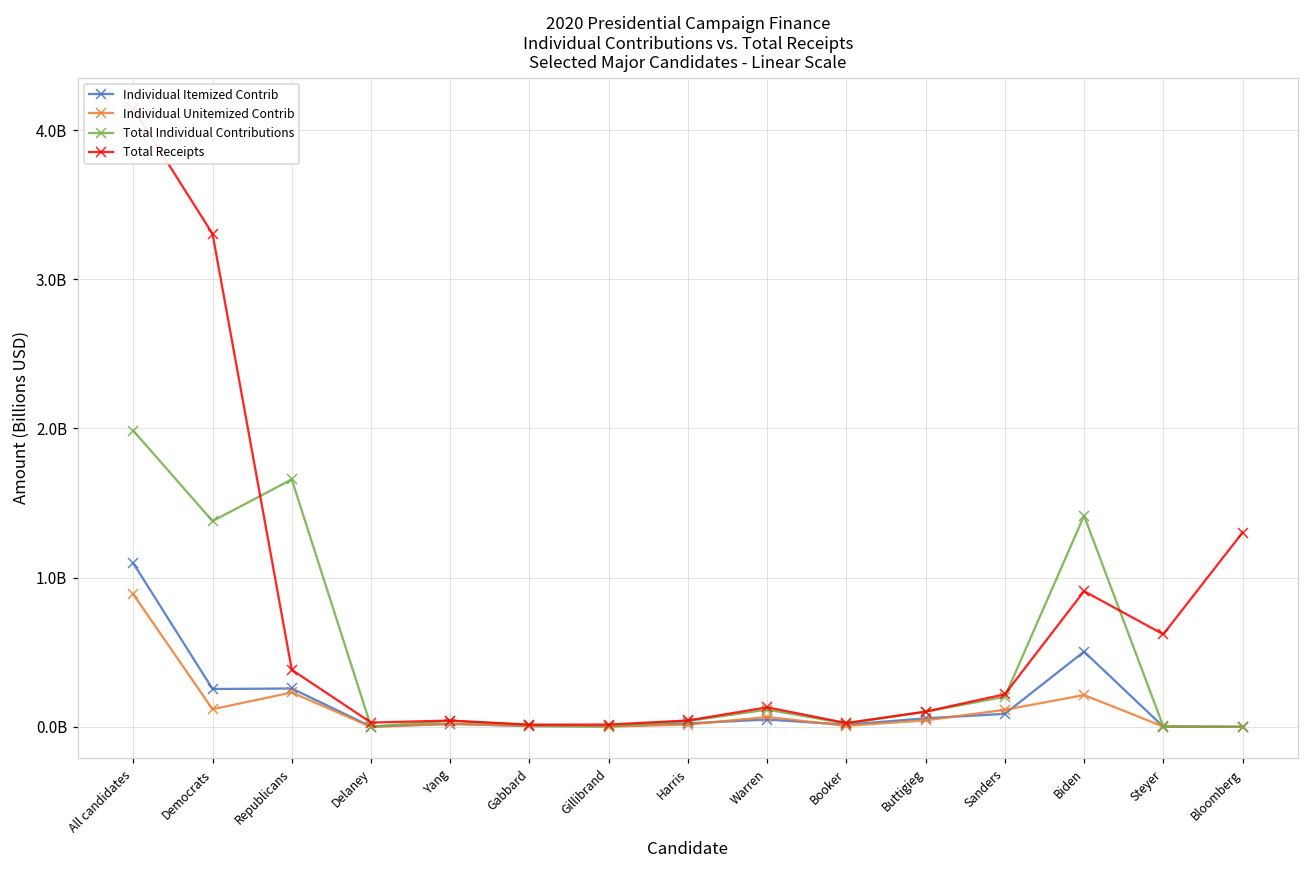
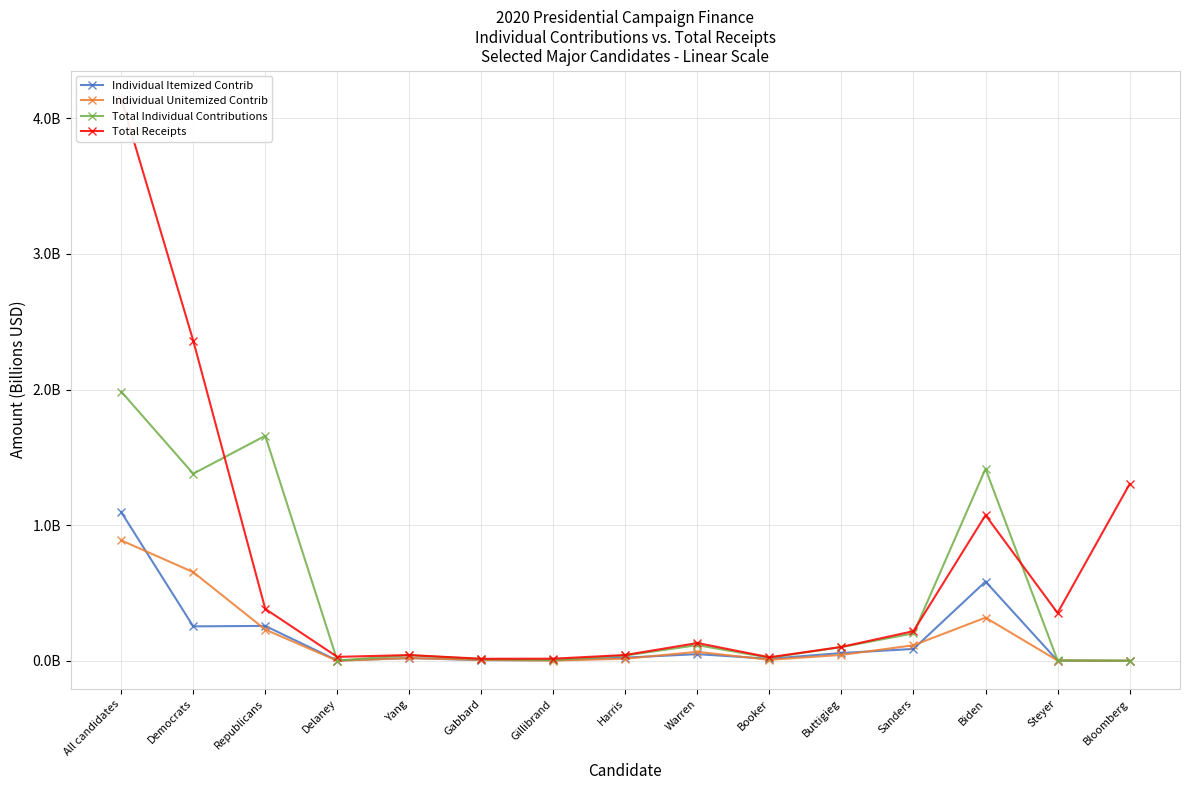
Individual Unitemized Contrib, Democrats: 120000000 -> 650000000
Total Receipts, Democrats: 3300000000 -> 2360000000
Individual Itemized Contrib, Biden: 500000000 -> 580000000
Individual Unitemized Contrib, Biden: 210000000 -> 320000000
Total Receipts, Biden: 910000000 -> 1070000000
Total Receipts, Steyer: 620000000 -> 350000000
